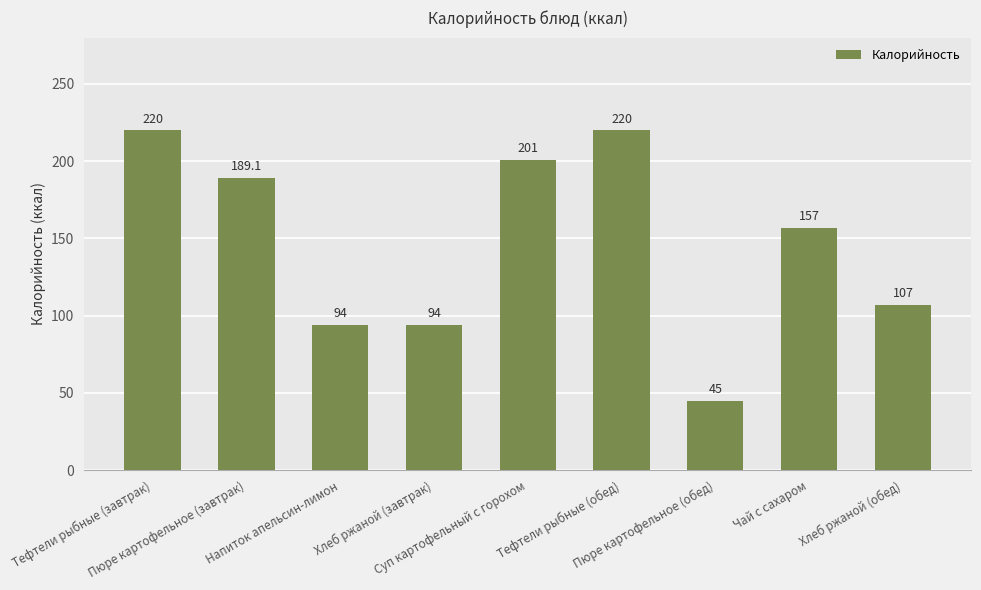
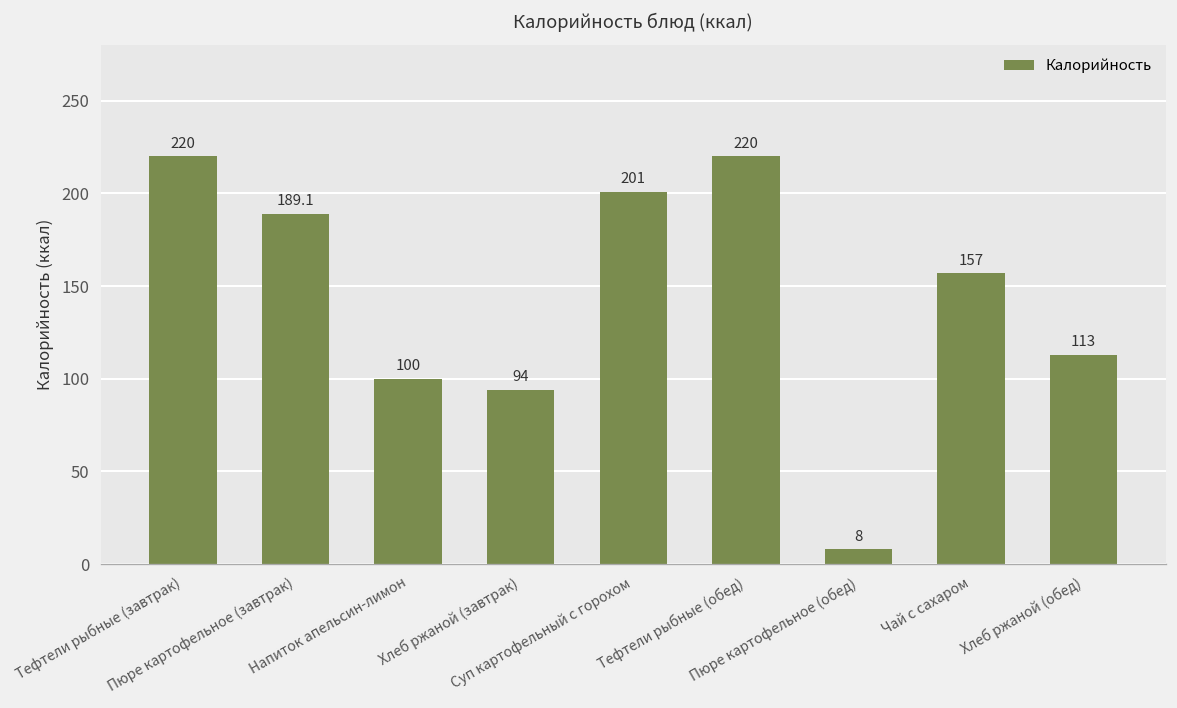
Напиток апельсин-лимон: 94 -> 100
Пюре картофельное (обед): 45 -> 8
Хлеб ржаной (обед): 107 -> 113
